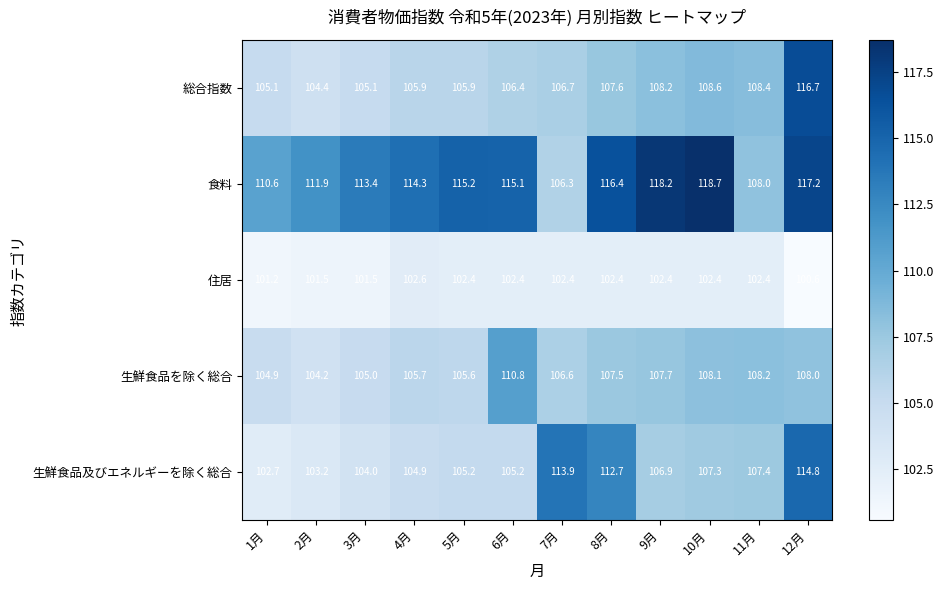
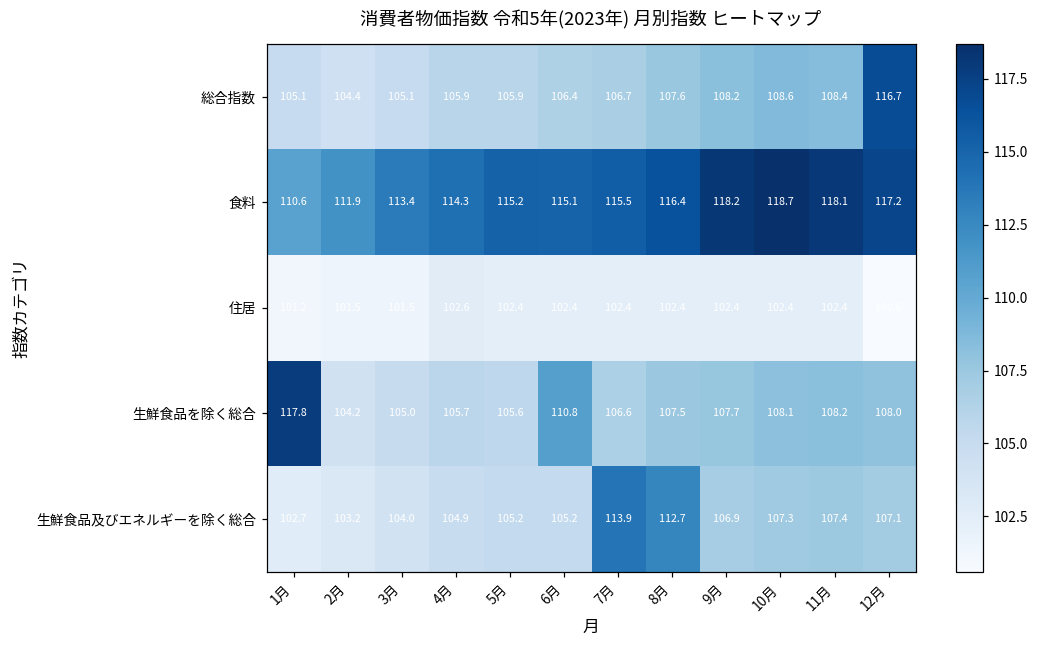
食料, 7月: 106.3 -> 115.5
食料, 11月: 108.0 -> 118.1
生鮮食品を除く総合, 1月: 104.9 -> 117.8
生鮮食品及びエネルギーを除く総合, 12月: 114.8 -> 107.1
